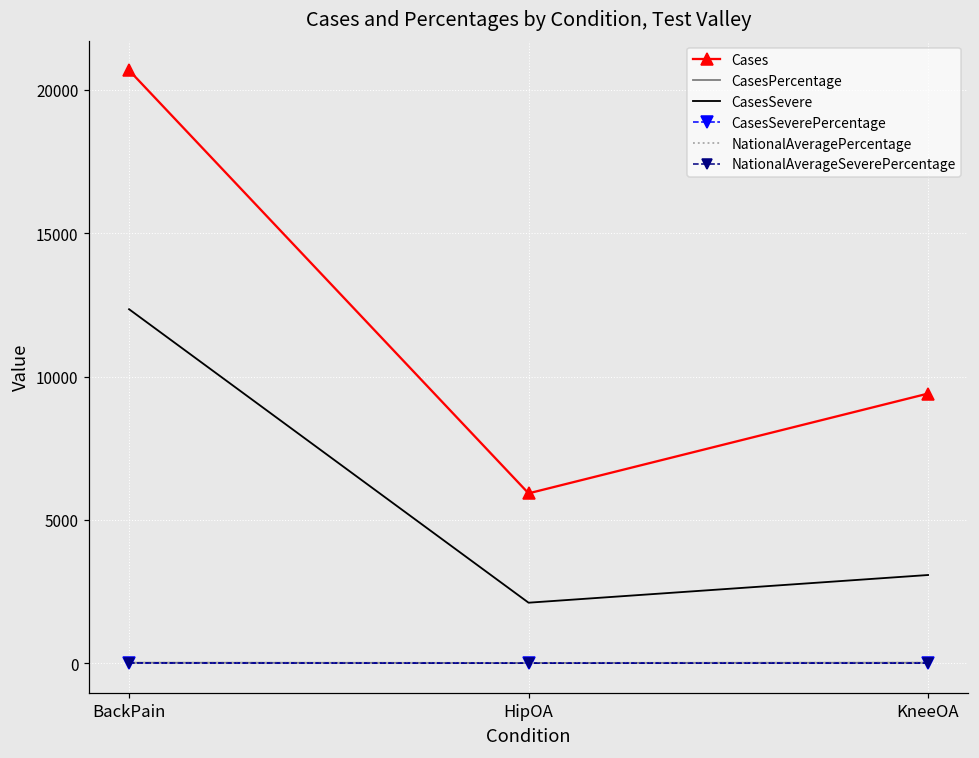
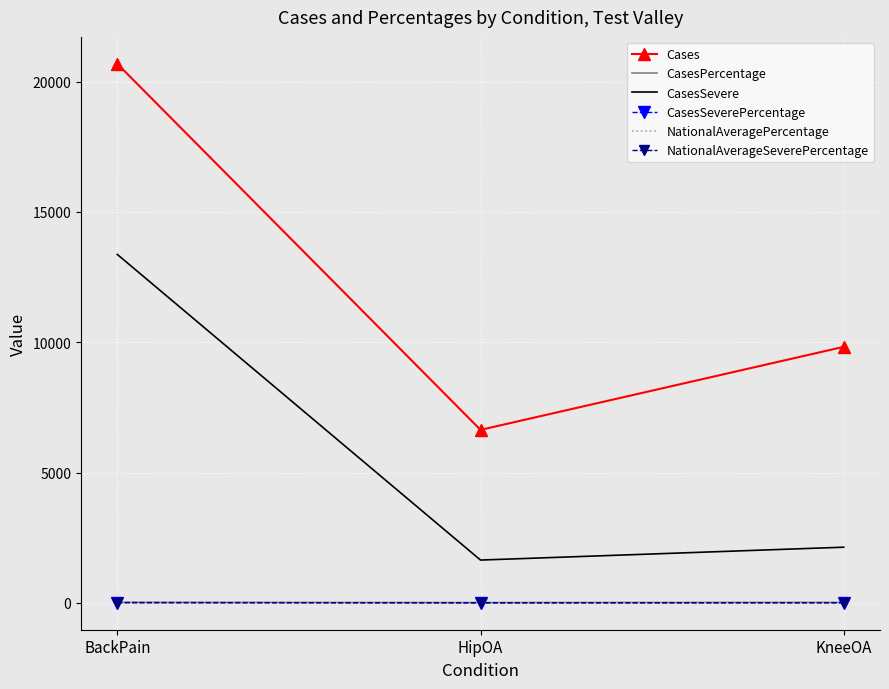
CasesSevere, BackPain: 12400 -> 13400
Cases, HipOA: 5900 -> 6600
CasesSevere, HipOA: 2100 -> 1600
Cases, KneeOA: 9400 -> 9800
CasesSevere, KneeOA: 3100 -> 2100
